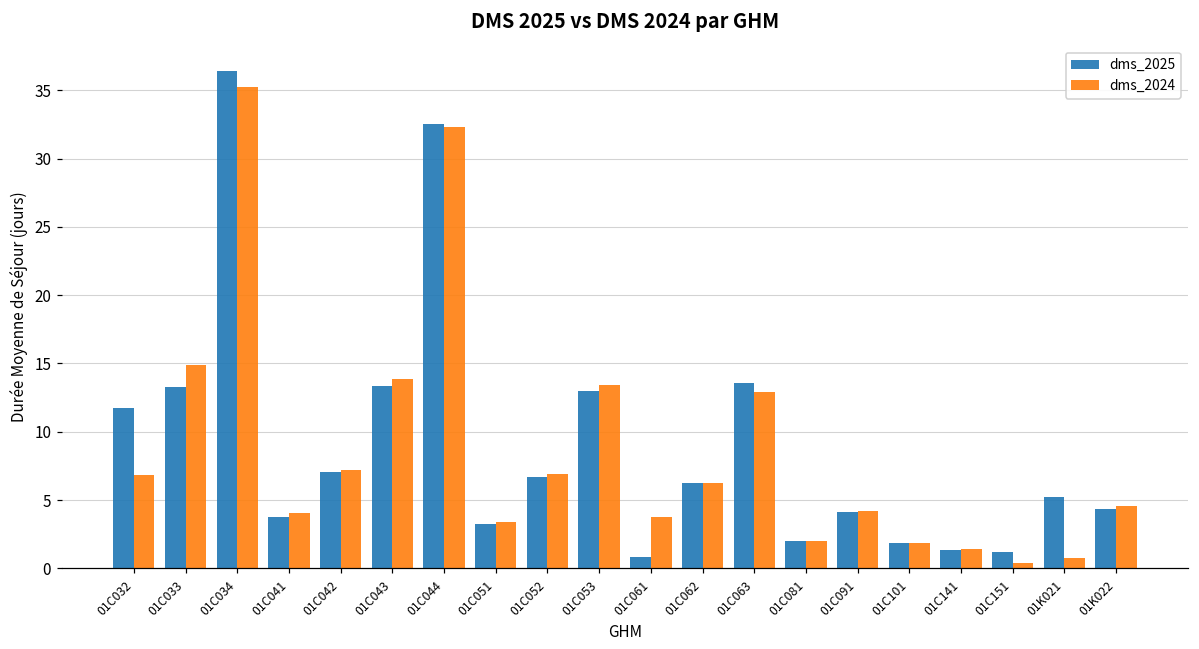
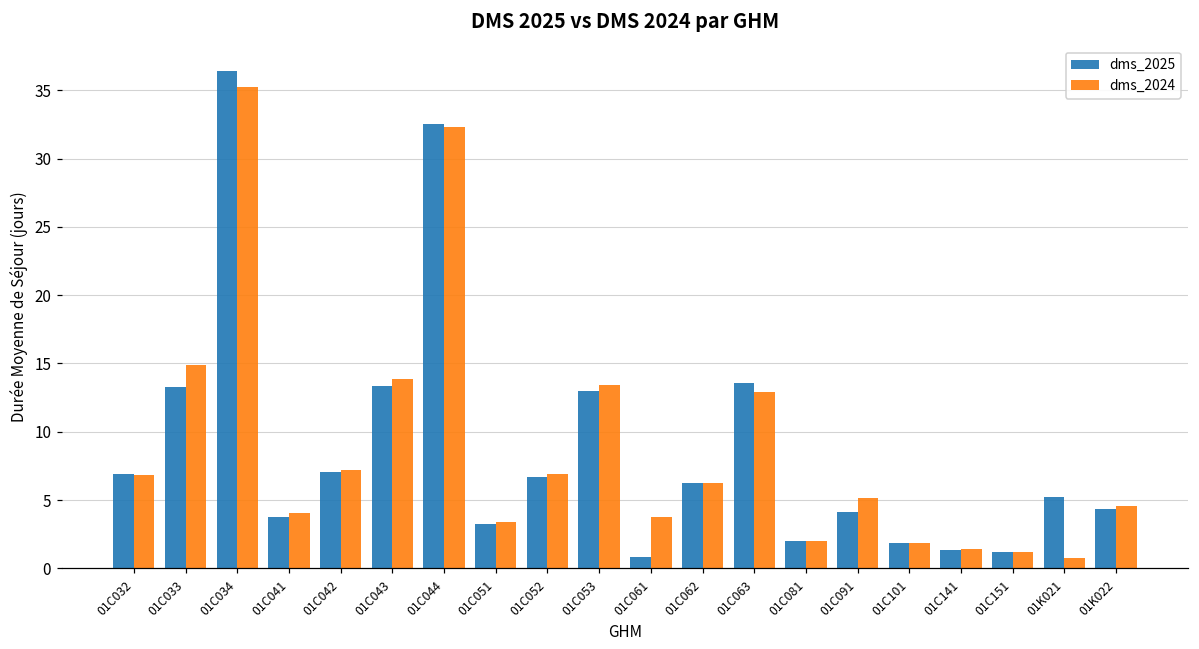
dms_2025, 01C032: 11.8 -> 6.9
dms_2024, 01C091: 4.2 -> 5.2
dms_2024, 01C151: 0.4 -> 1.2
